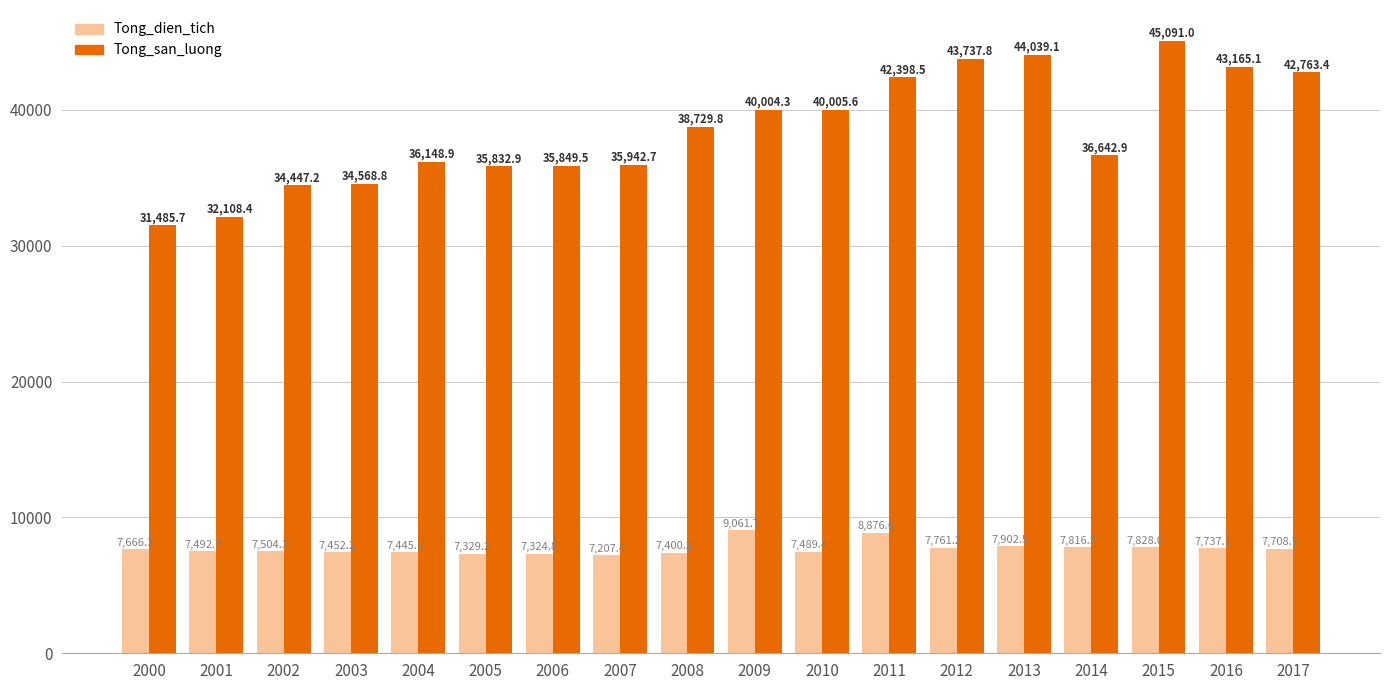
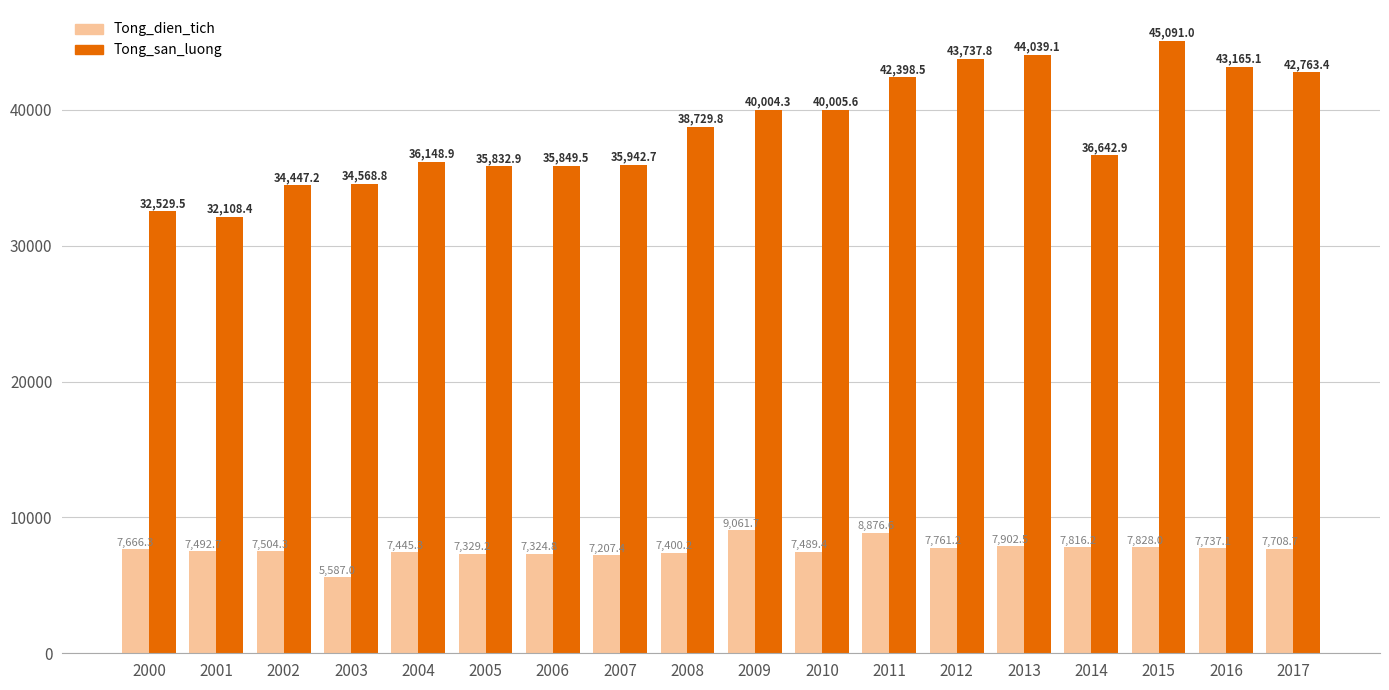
Tong_san_luong, 2000: 31,485.7 -> 32,529.5
Tong_dien_tich, 2003: 7,452.2 -> 5,587.0
